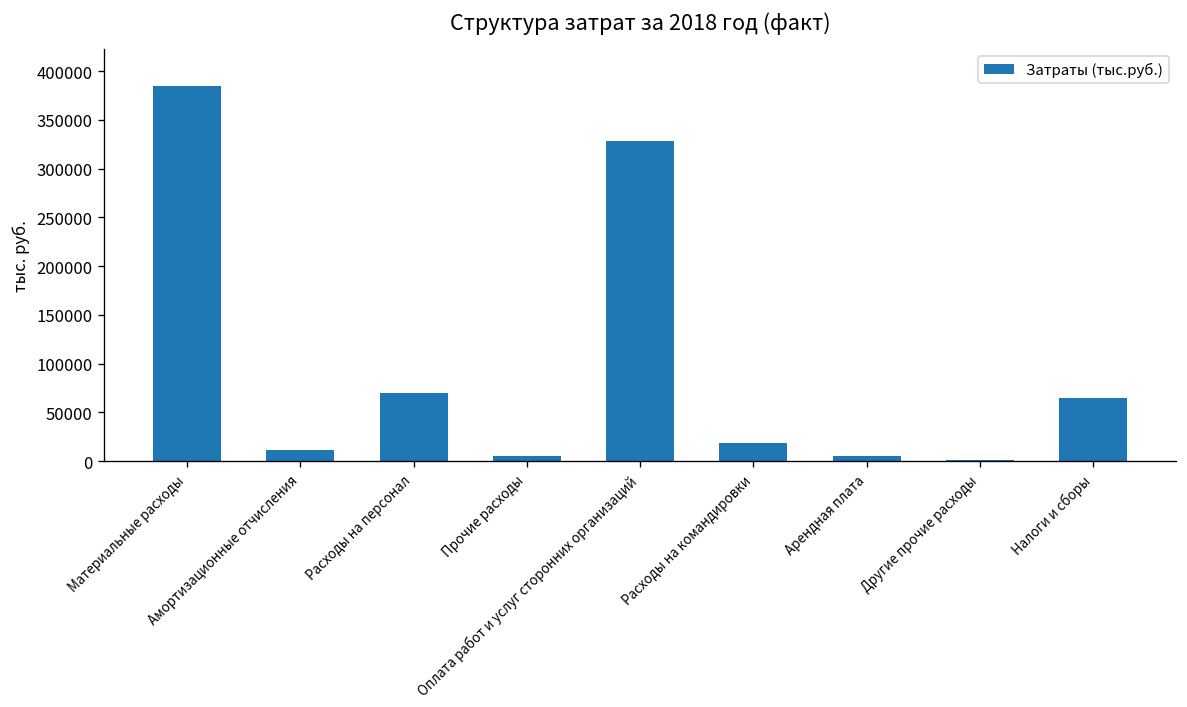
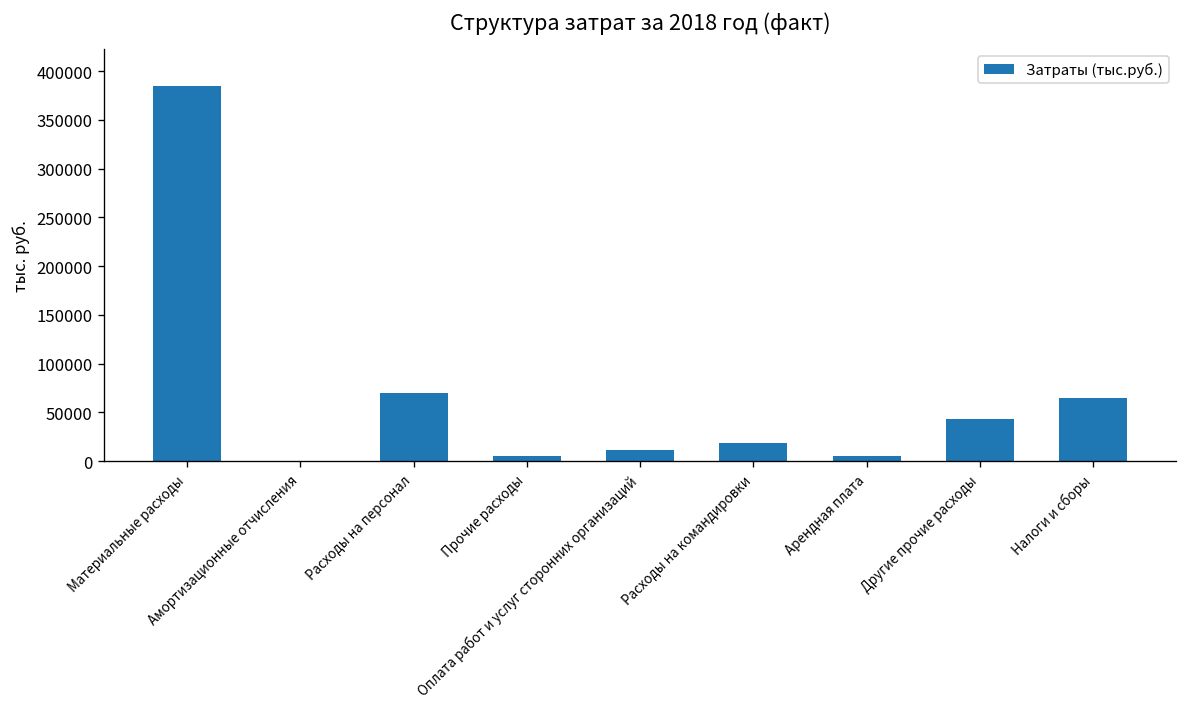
Амортизационные отчисления: 10000 -> 0
Оплата работ и услуг сторонних организаций: 330000 -> 10000
Другие прочие расходы: 0 -> 40000
